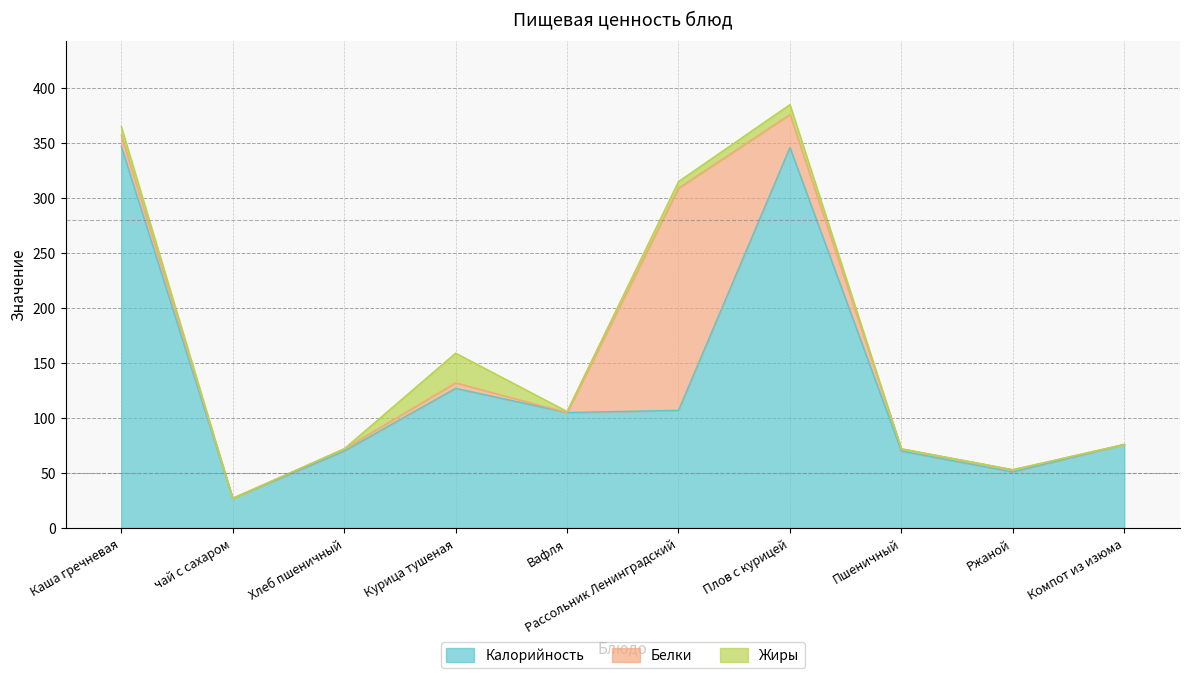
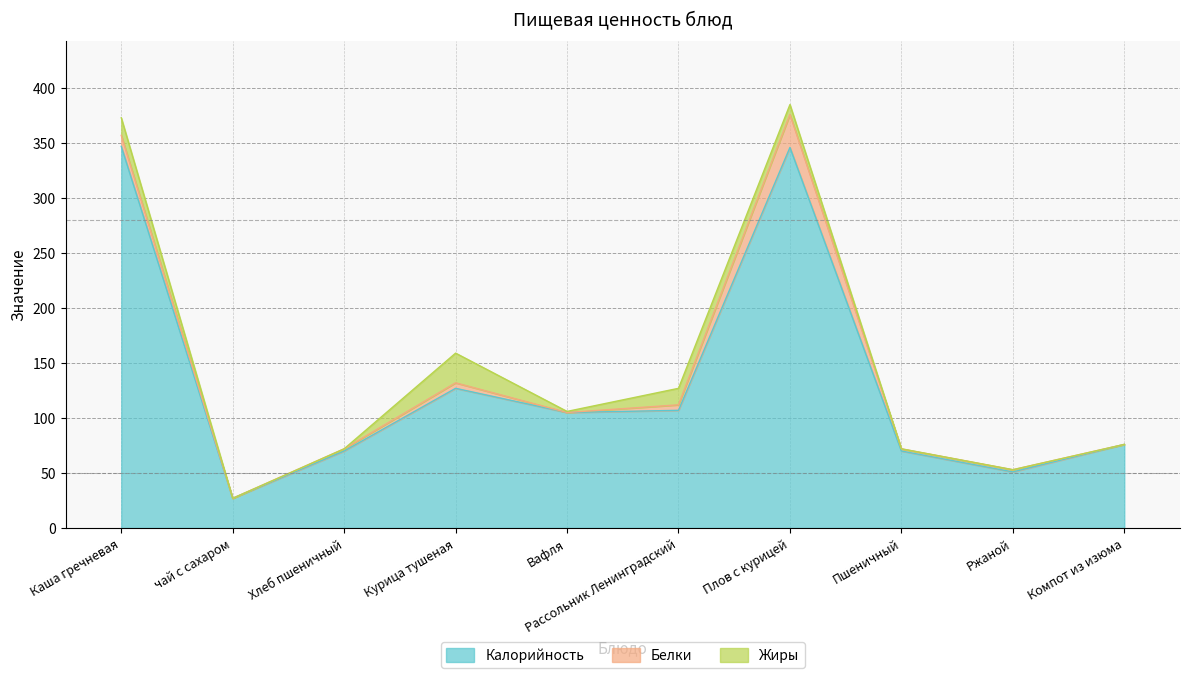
Жиры, Каша гречневая: 8 -> 16
Белки, Рассольник Ленинградский: 202 -> 5
Жиры, Рассольник Ленинградский: 6 -> 15
